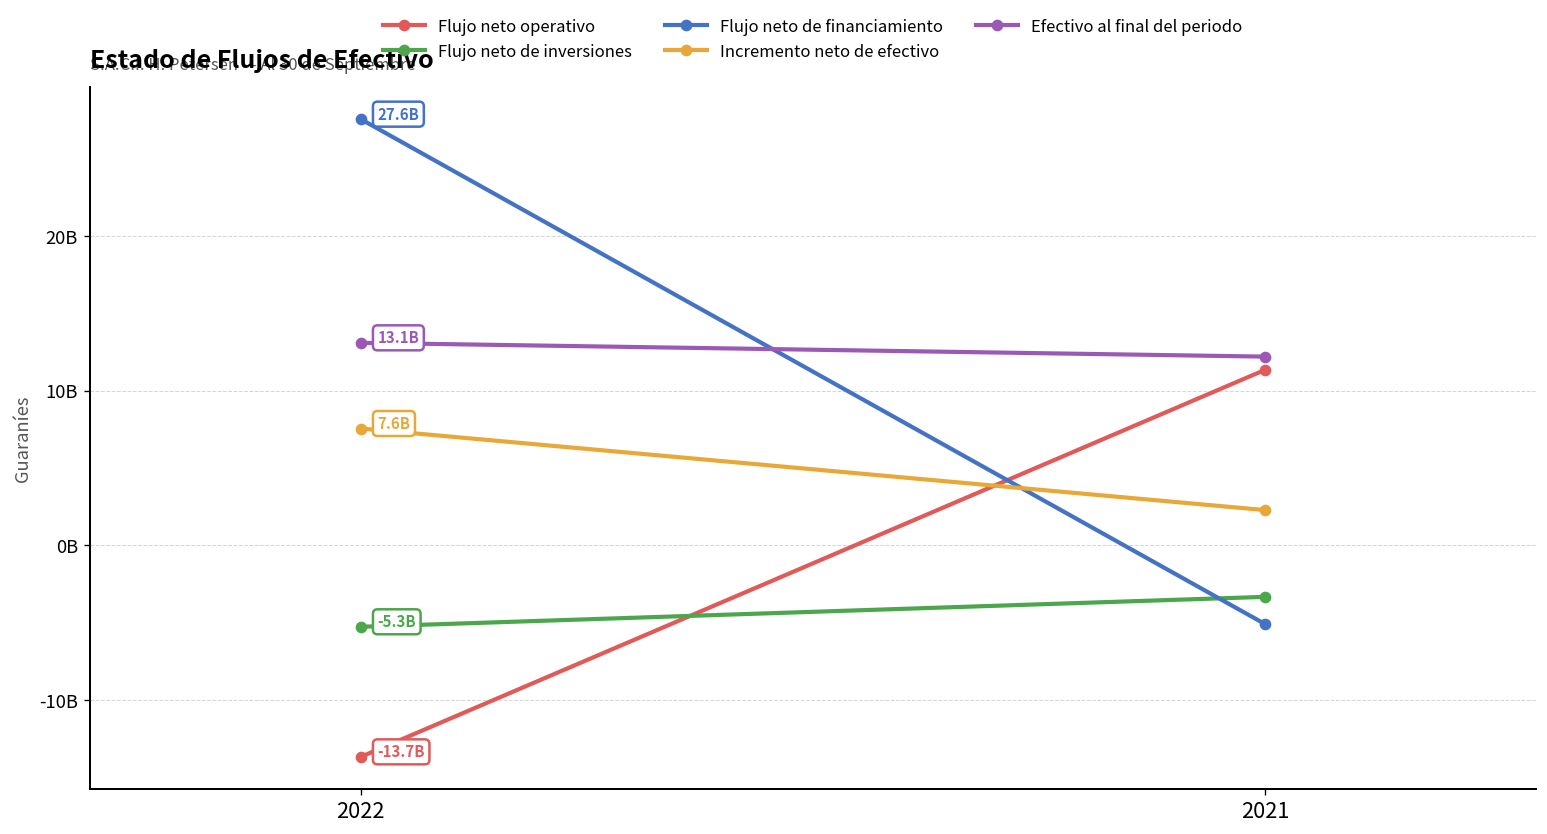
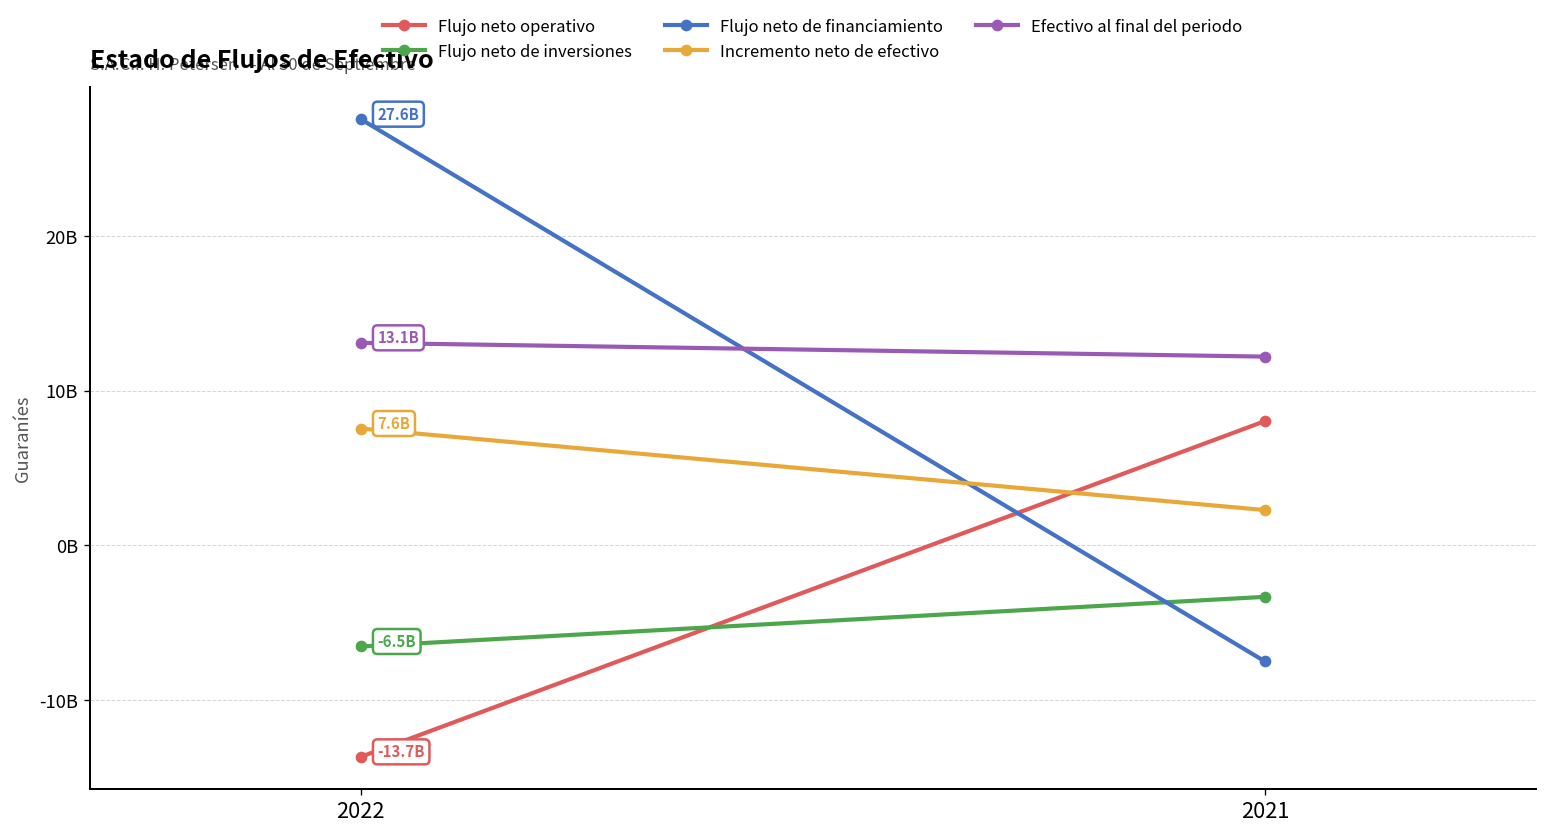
Flujo neto de inversiones, 2022: -5.3B -> -6.5B
Flujo neto operativo, 2021: 11400000000 -> 8000000000
Flujo neto de financiamiento, 2021: -5100000000 -> -7500000000
